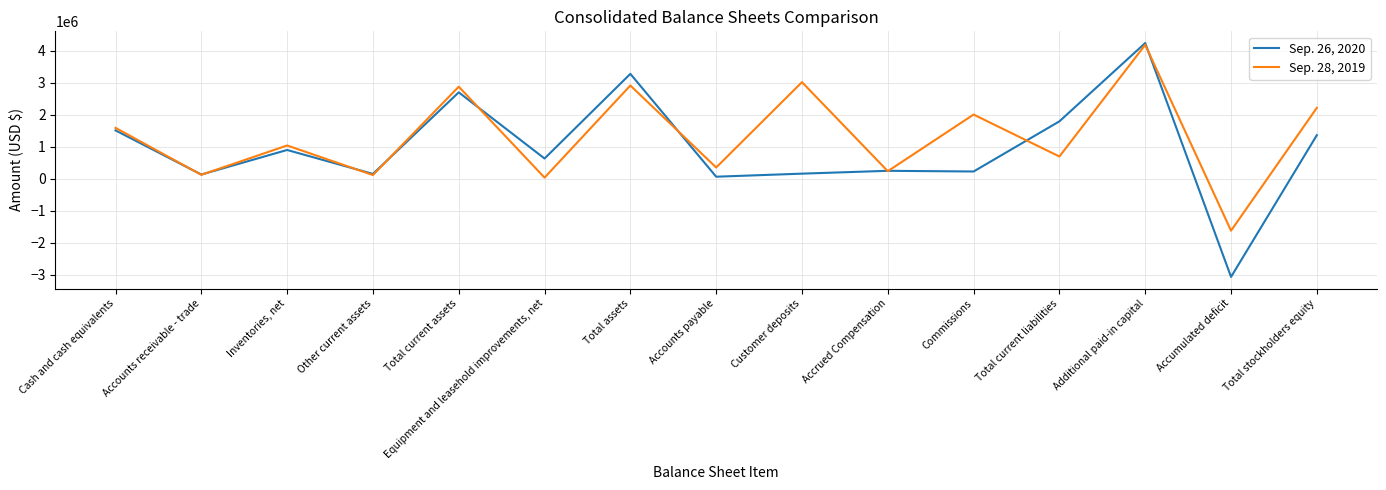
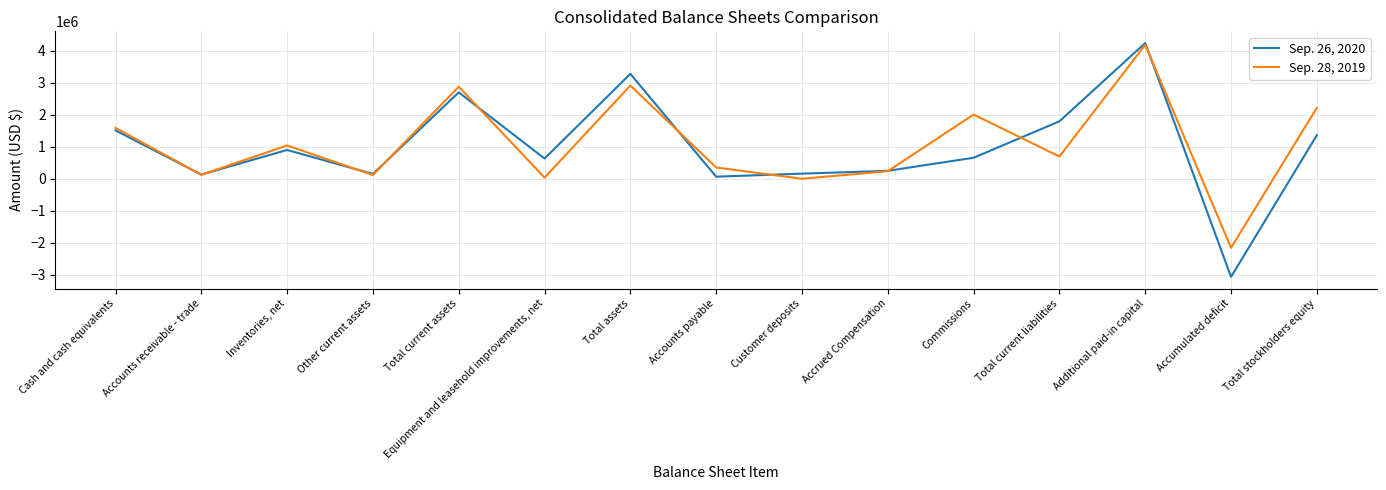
Sep. 28, 2019, Customer deposits: 3000000 -> 0
Sep. 26, 2020, Commissions: 200000 -> 700000
Sep. 28, 2019, Accumulated deficit: -1600000 -> -2200000
